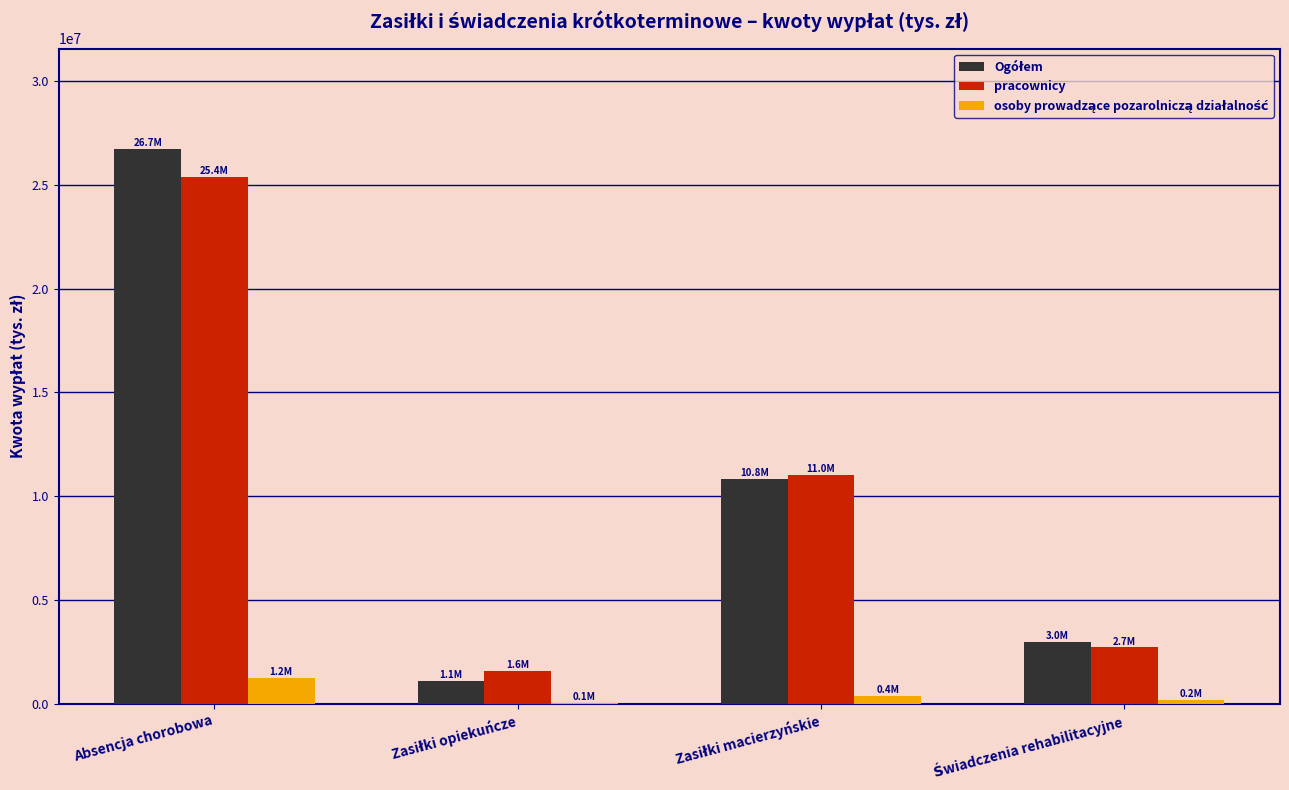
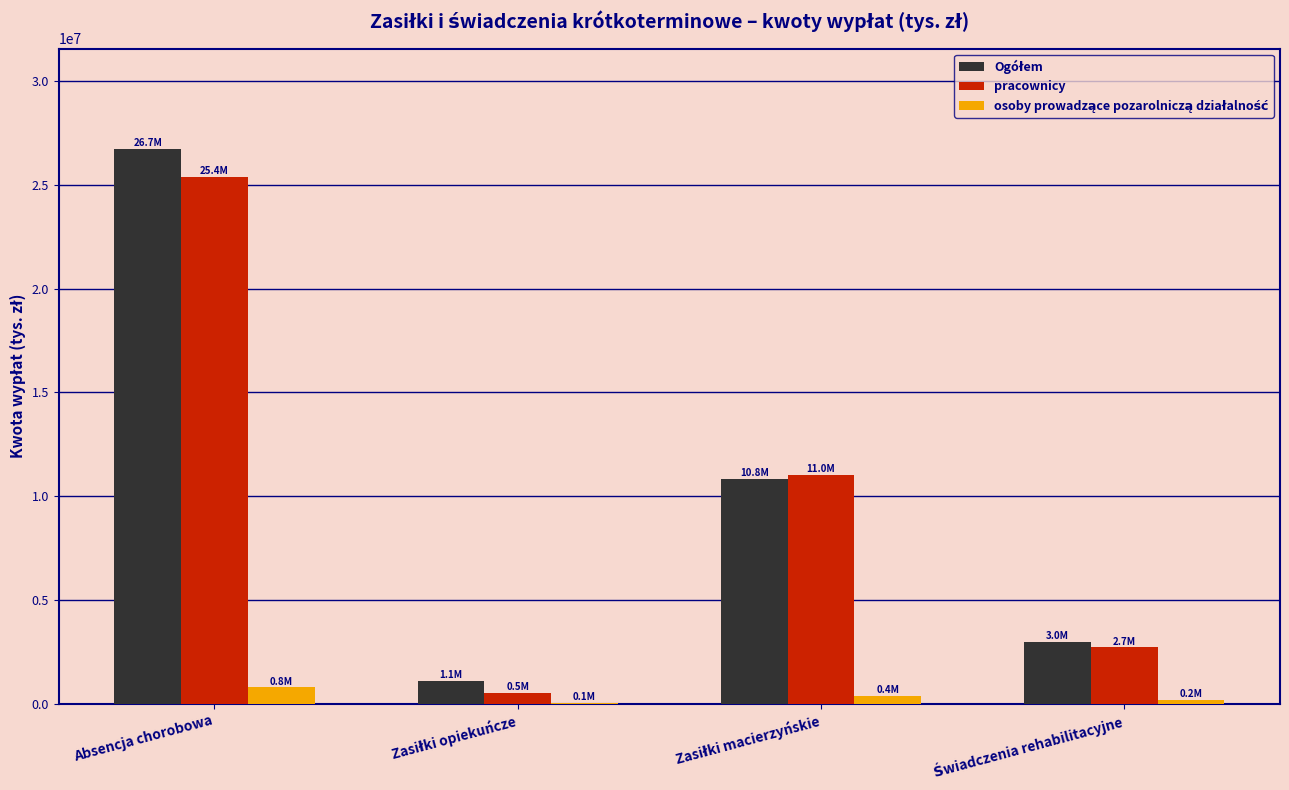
osoby prowadzące pozarolniczą działalność, Absencja chorobowa: 1.2M -> 0.8M
pracownicy, Zasiłki opiekuńcze: 1.6M -> 0.5M
